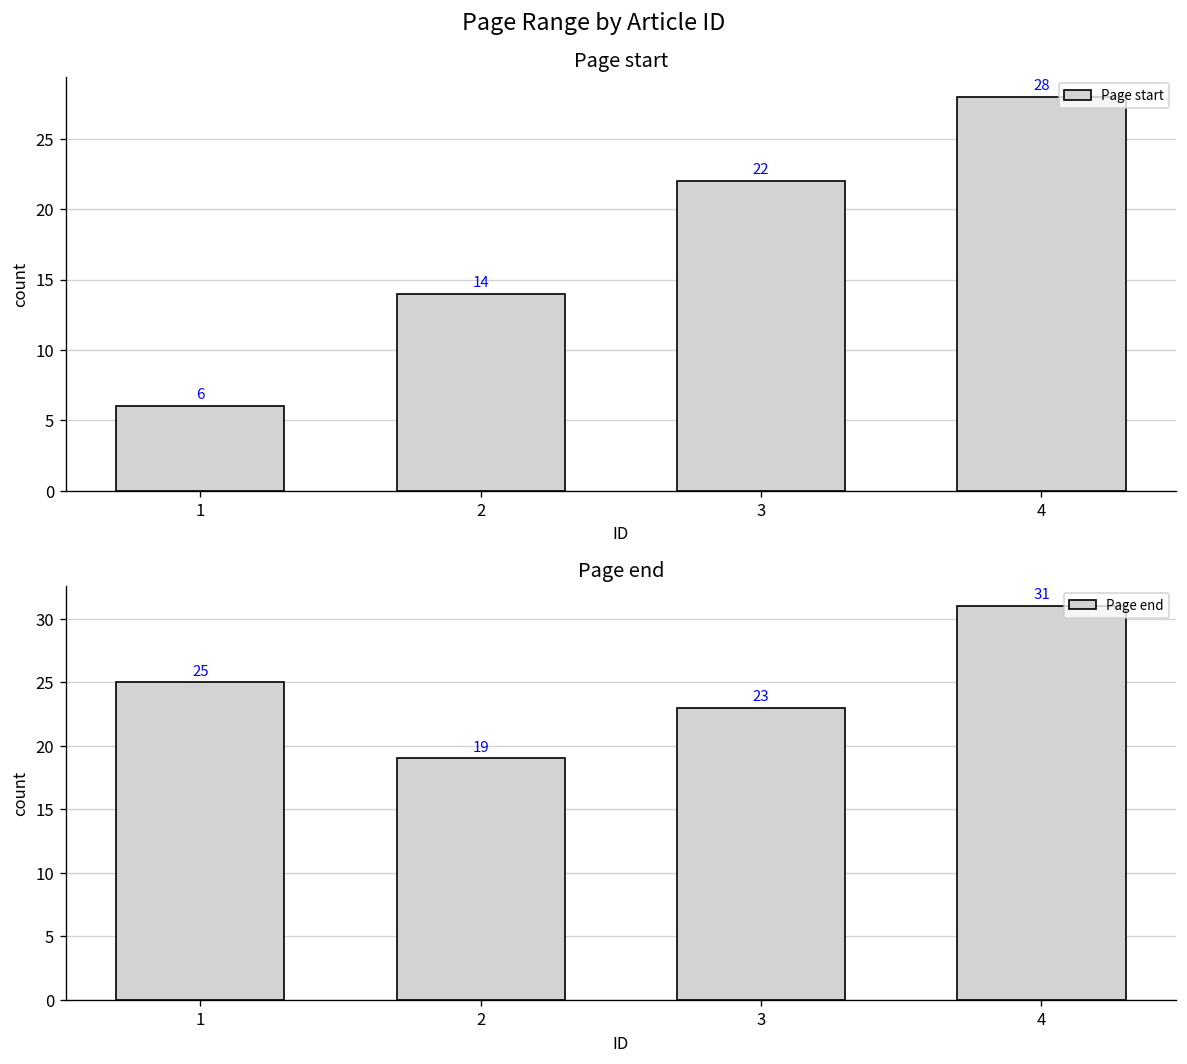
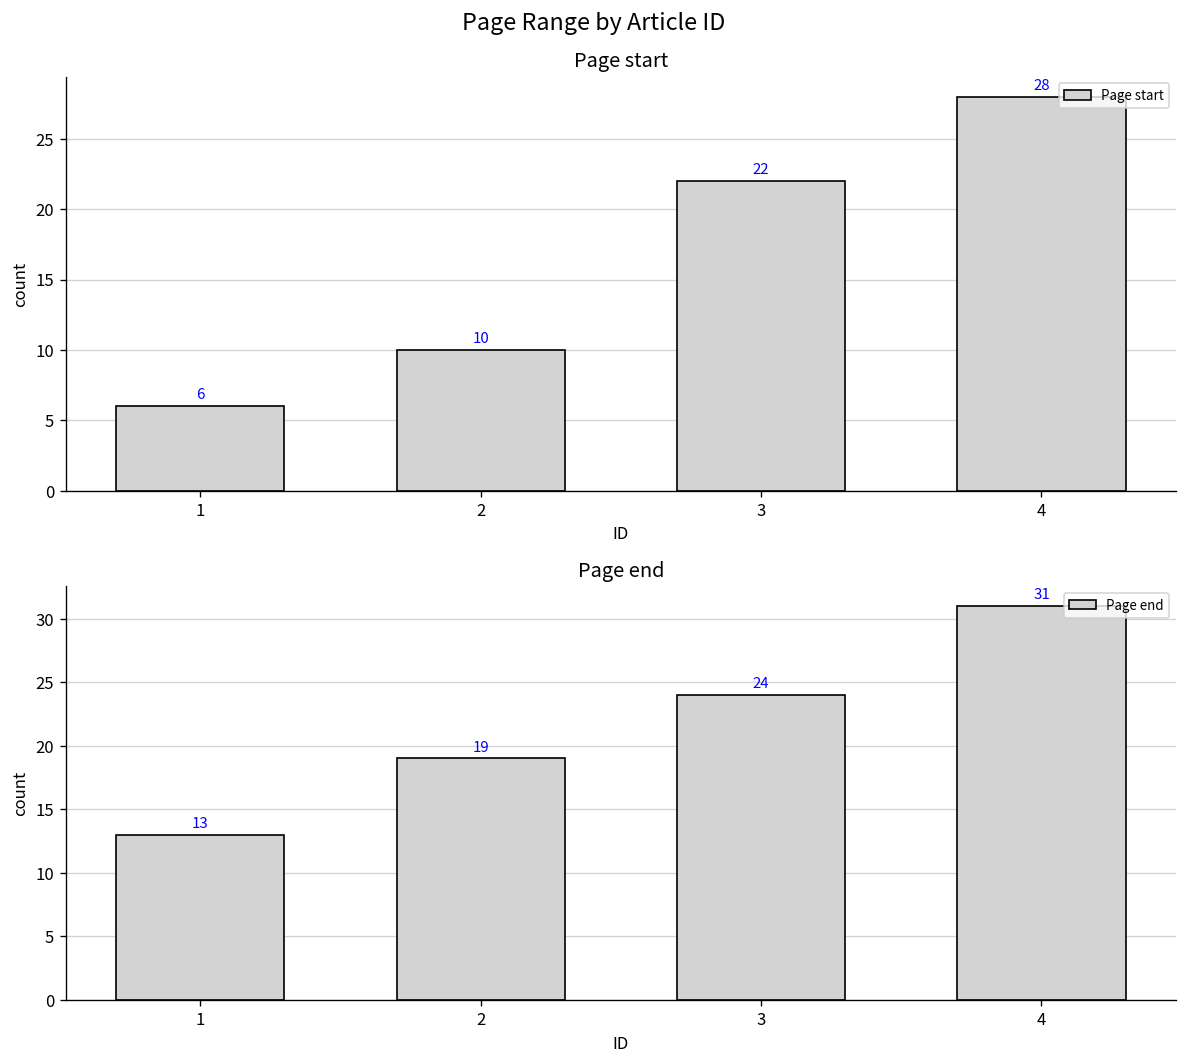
Page start, 2: 14 -> 10
Page end, 1: 25 -> 13
Page end, 3: 23 -> 24
